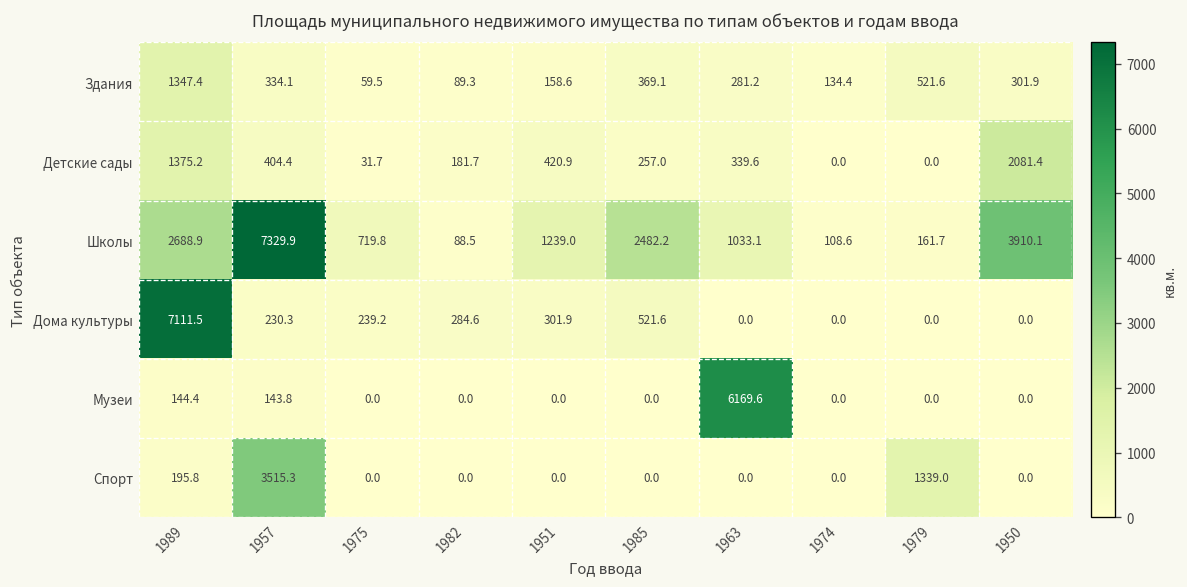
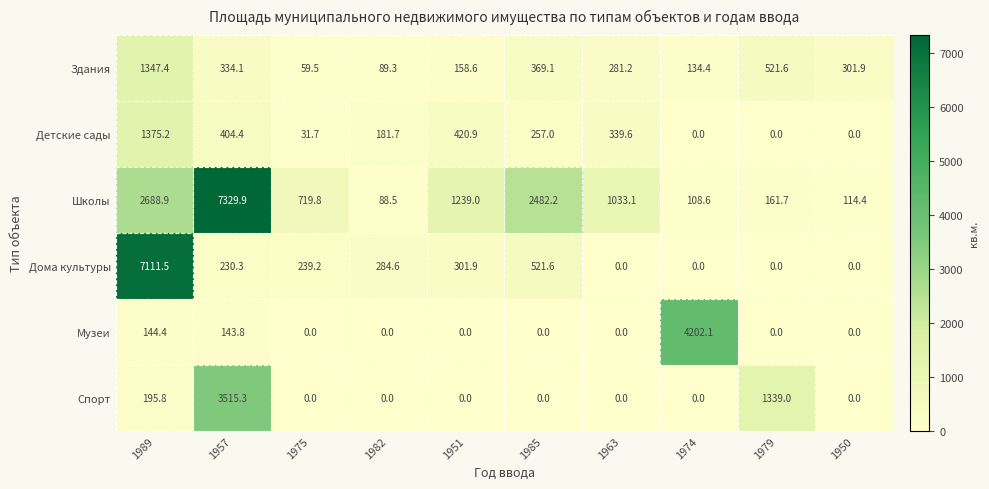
Детские сады, 1950: 2081.4 -> 0.0
Школы, 1950: 3910.1 -> 114.4
Музеи, 1963: 6169.6 -> 0.0
Музеи, 1974: 0.0 -> 4202.1
